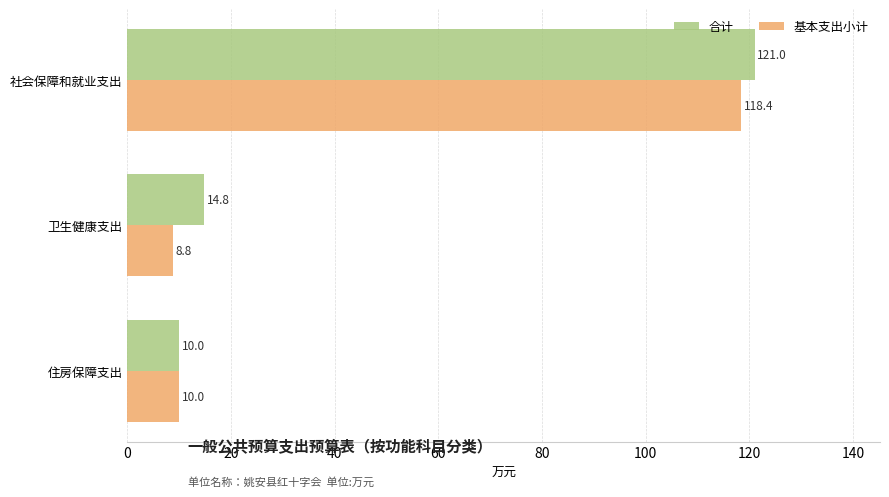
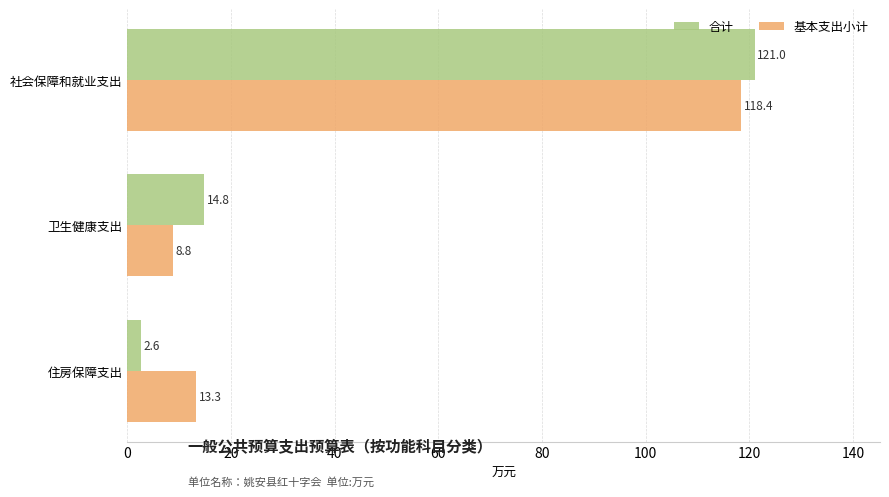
合计, 住房保障支出: 10.0 -> 2.6
基本支出小计, 住房保障支出: 10.0 -> 13.3
